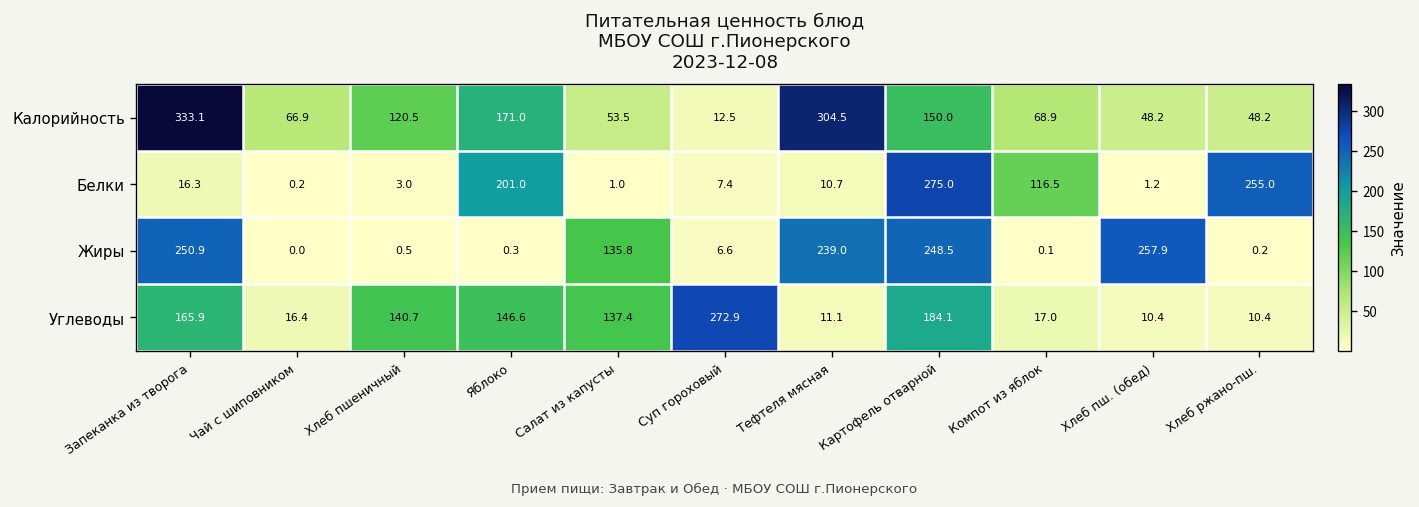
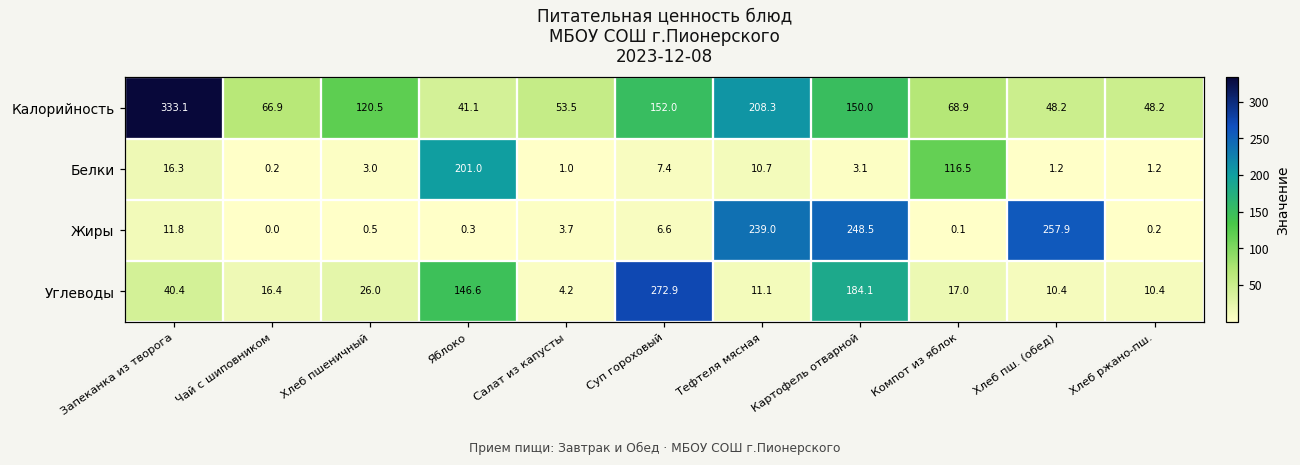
Калорийность, Яблоко: 171.0 -> 41.1
Калорийность, Суп гороховый: 12.5 -> 152.0
Калорийность, Тефтеля мясная: 304.5 -> 208.3
Белки, Картофель отварной: 275.0 -> 3.1
Белки, Хлеб ржано-пш.: 255.0 -> 1.2
Жиры, Запеканка из творога: 250.9 -> 11.8
Жиры, Салат из капусты: 135.8 -> 3.7
Углеводы, Запеканка из творога: 165.9 -> 40.4
Углеводы, Хлеб пшеничный: 140.7 -> 26.0
Углеводы, Салат из капусты: 137.4 -> 4.2
